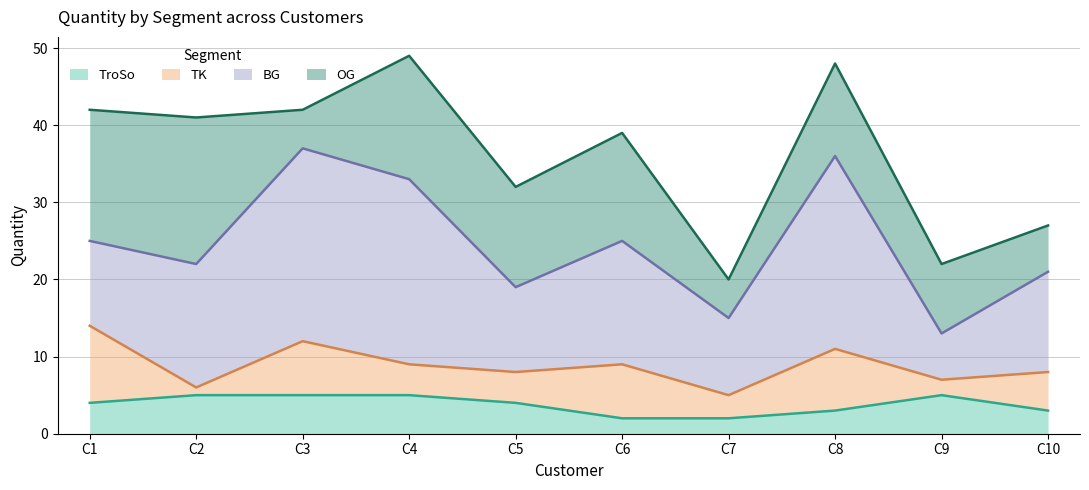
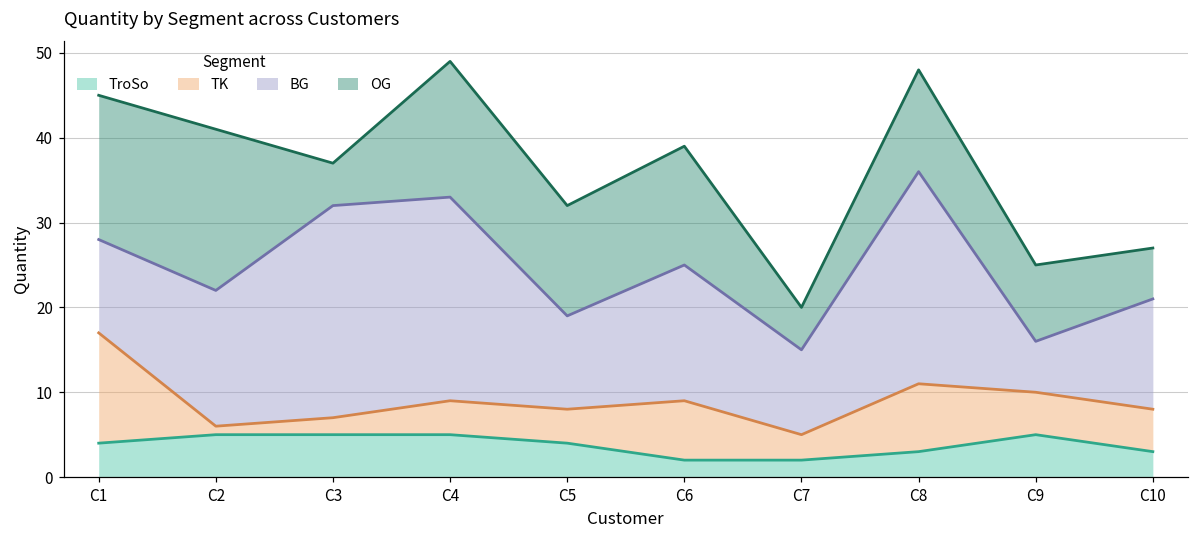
TK, C1: 10 -> 13
TK, C3: 7 -> 2
TK, C9: 2 -> 5
